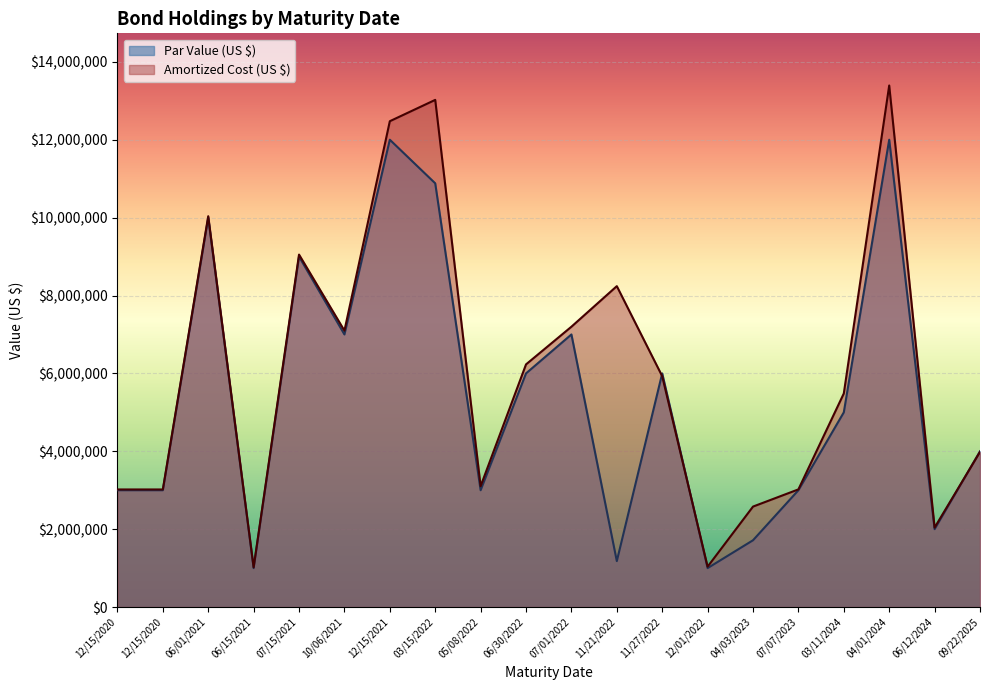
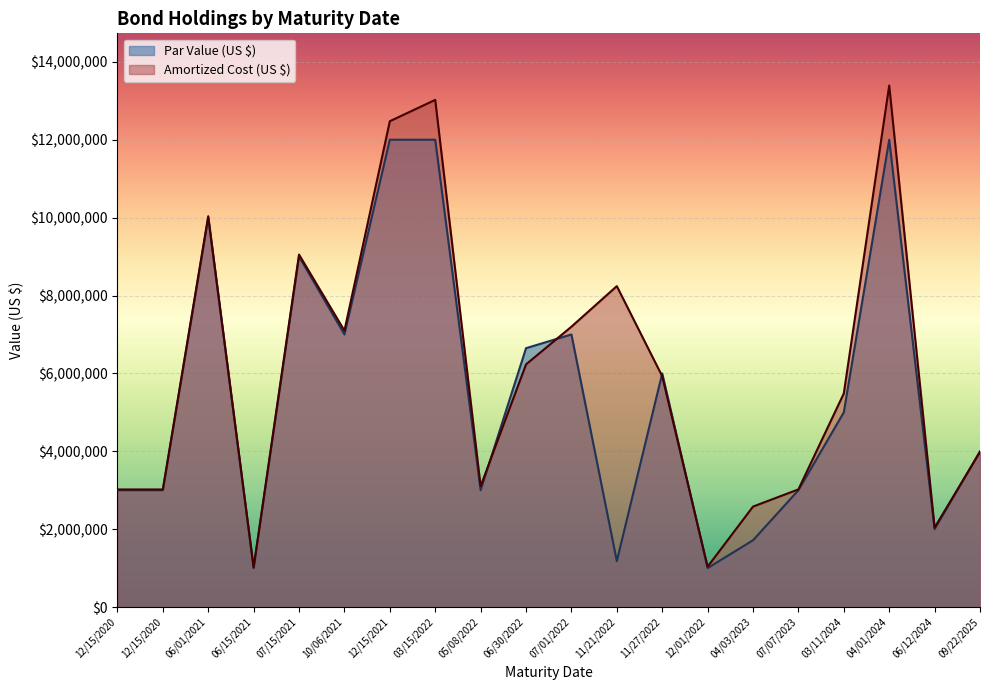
Par Value (US $), 03/15/2022: $10,900,000 -> $12,000,000
Par Value (US $), 06/30/2022: $6,000,000 -> $6,600,000
